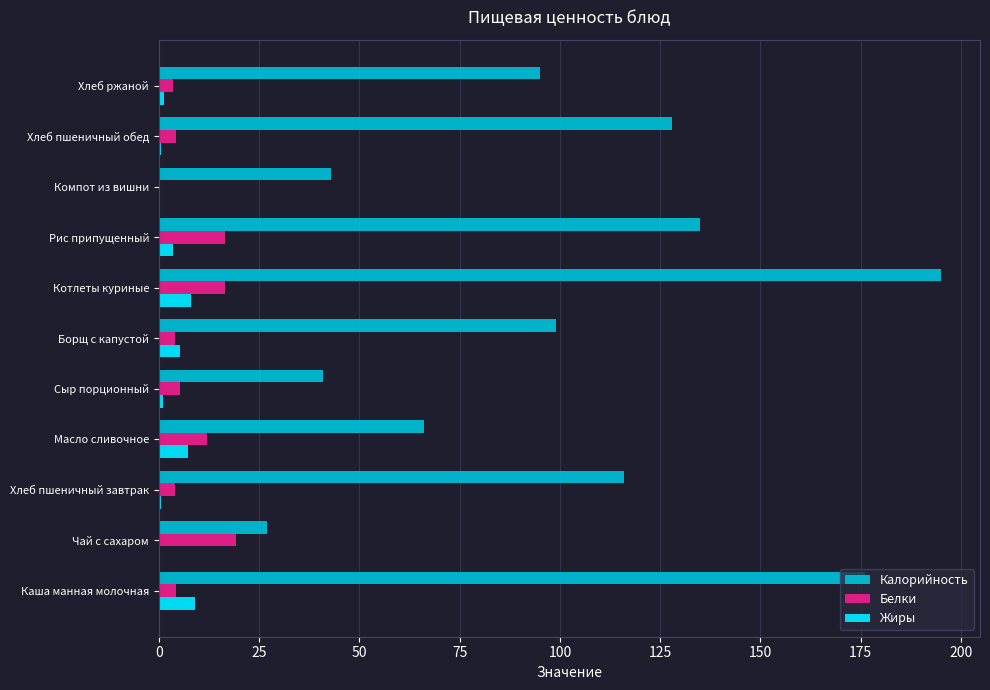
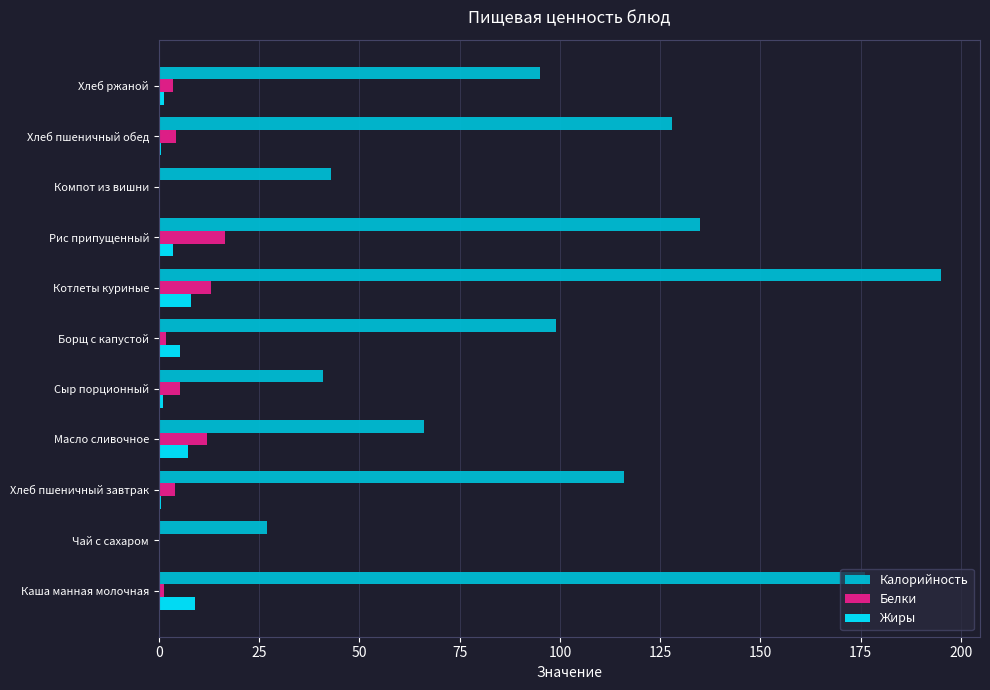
Белки, Котлеты куриные: 17 -> 13
Белки, Борщ с капустой: 4 -> 2
Белки, Чай с сахаром: 19 -> 0
Белки, Каша манная молочная: 4 -> 1
